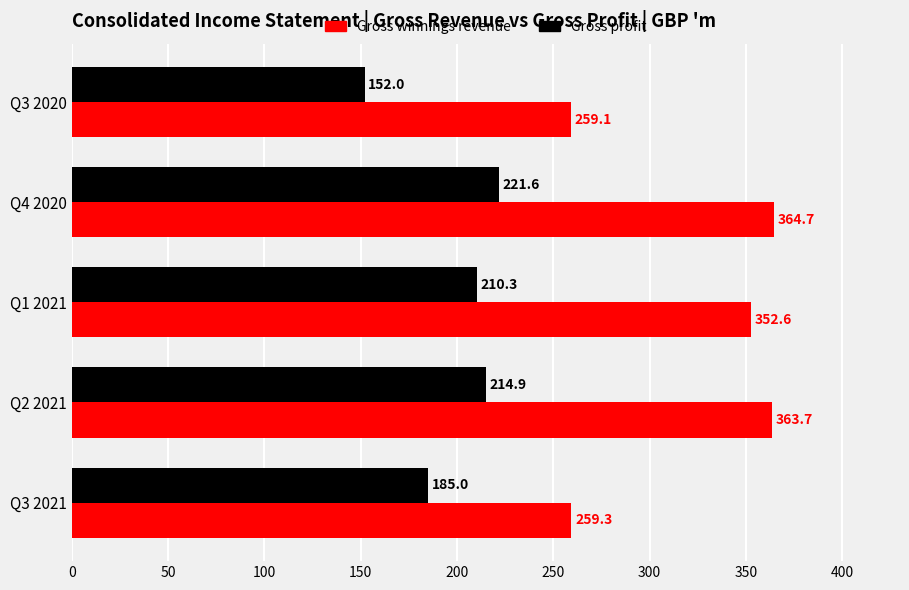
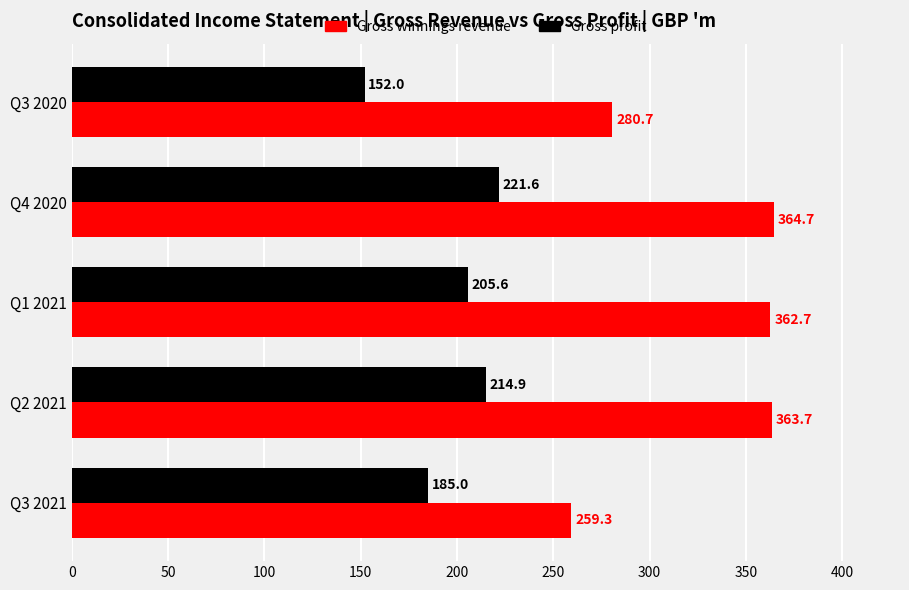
Gross winnings revenue, Q3 2020: 259.1 -> 280.7
Gross profit, Q1 2021: 210.3 -> 205.6
Gross winnings revenue, Q1 2021: 352.6 -> 362.7
